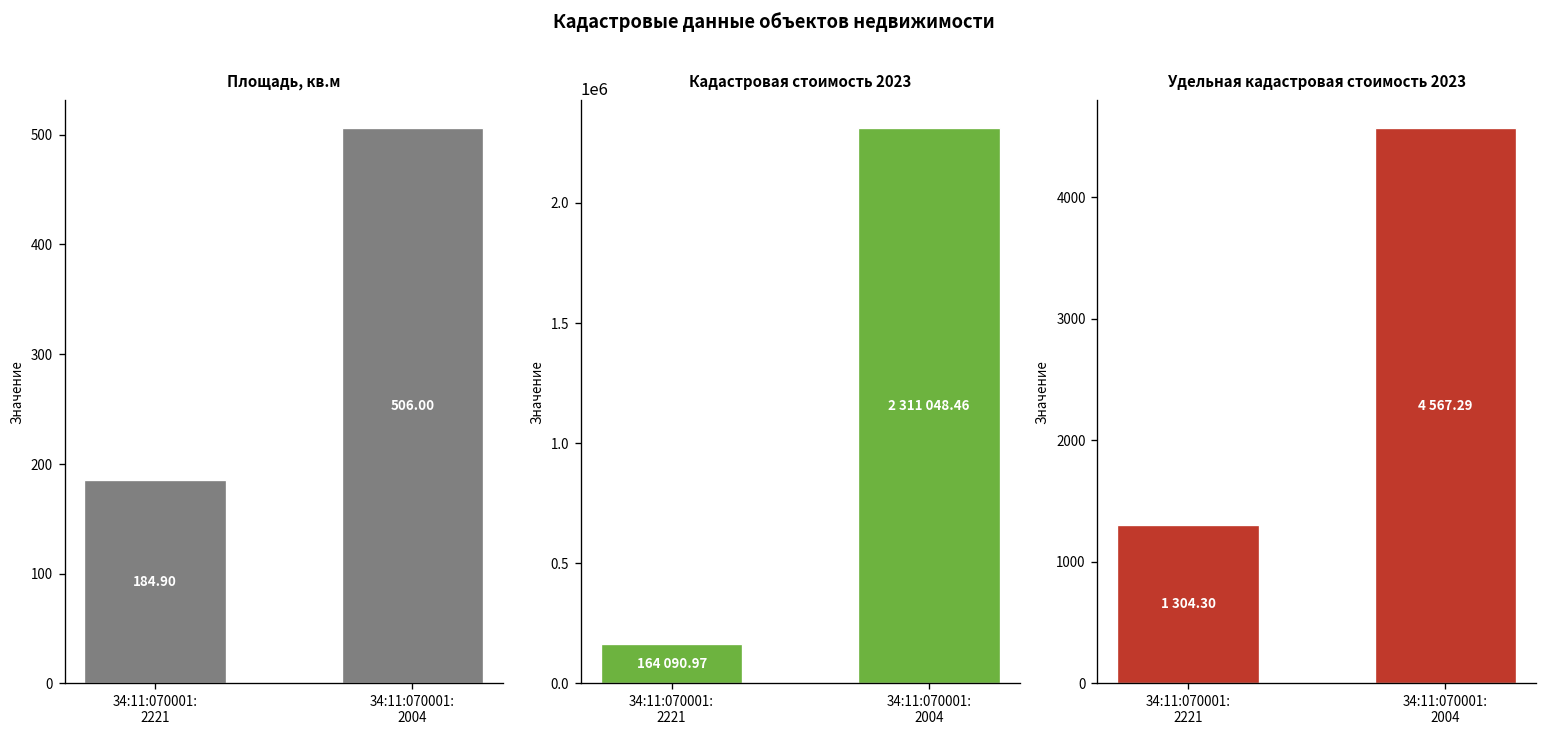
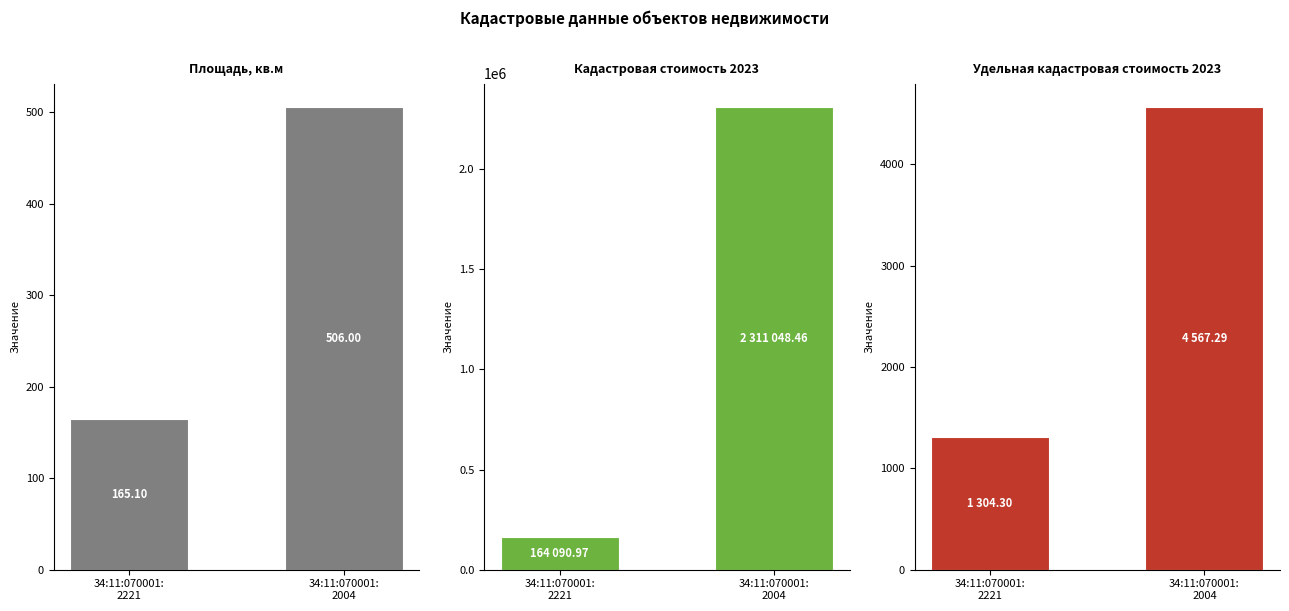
Площадь, кв.м, 34:11:070001: 2221: 184.90 -> 165.10
